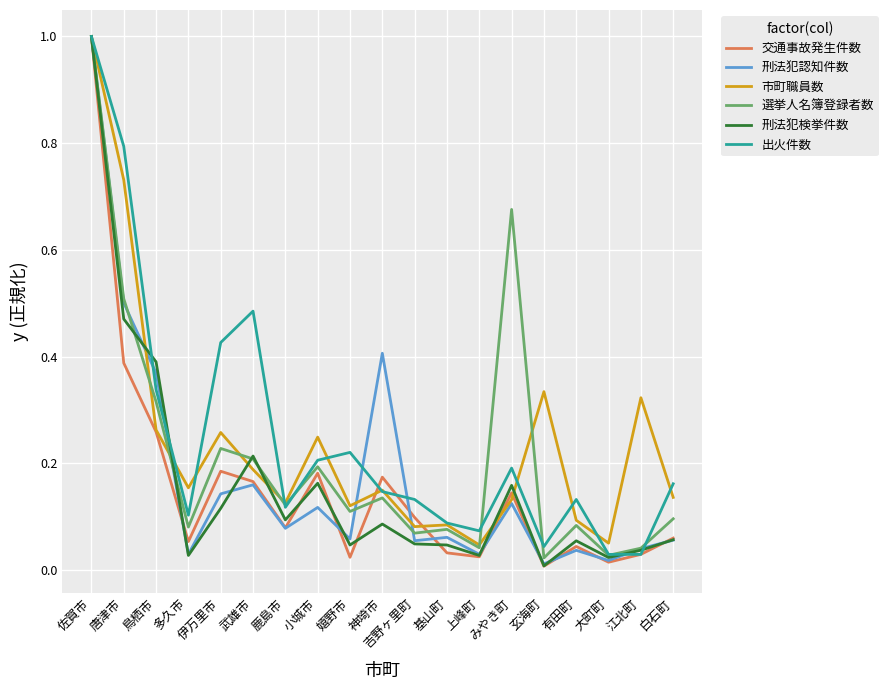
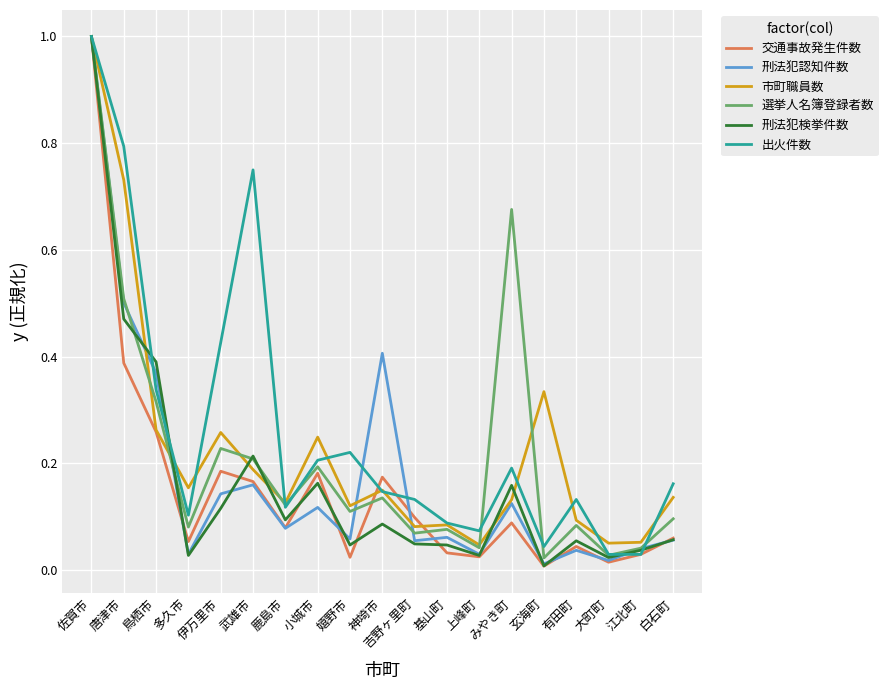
出火件数, 武雄市: 0.49 -> 0.75
交通事故発生件数, みやき町: 0.14 -> 0.09
市町職員数, 江北町: 0.32 -> 0.05
